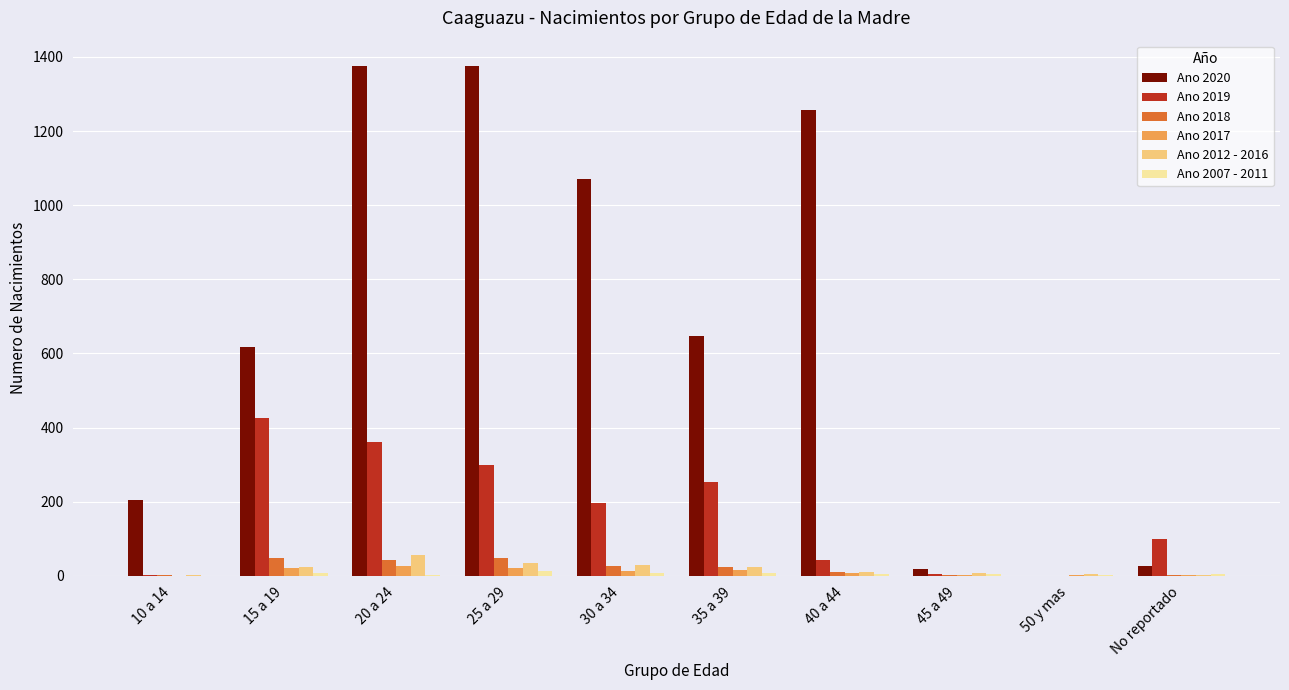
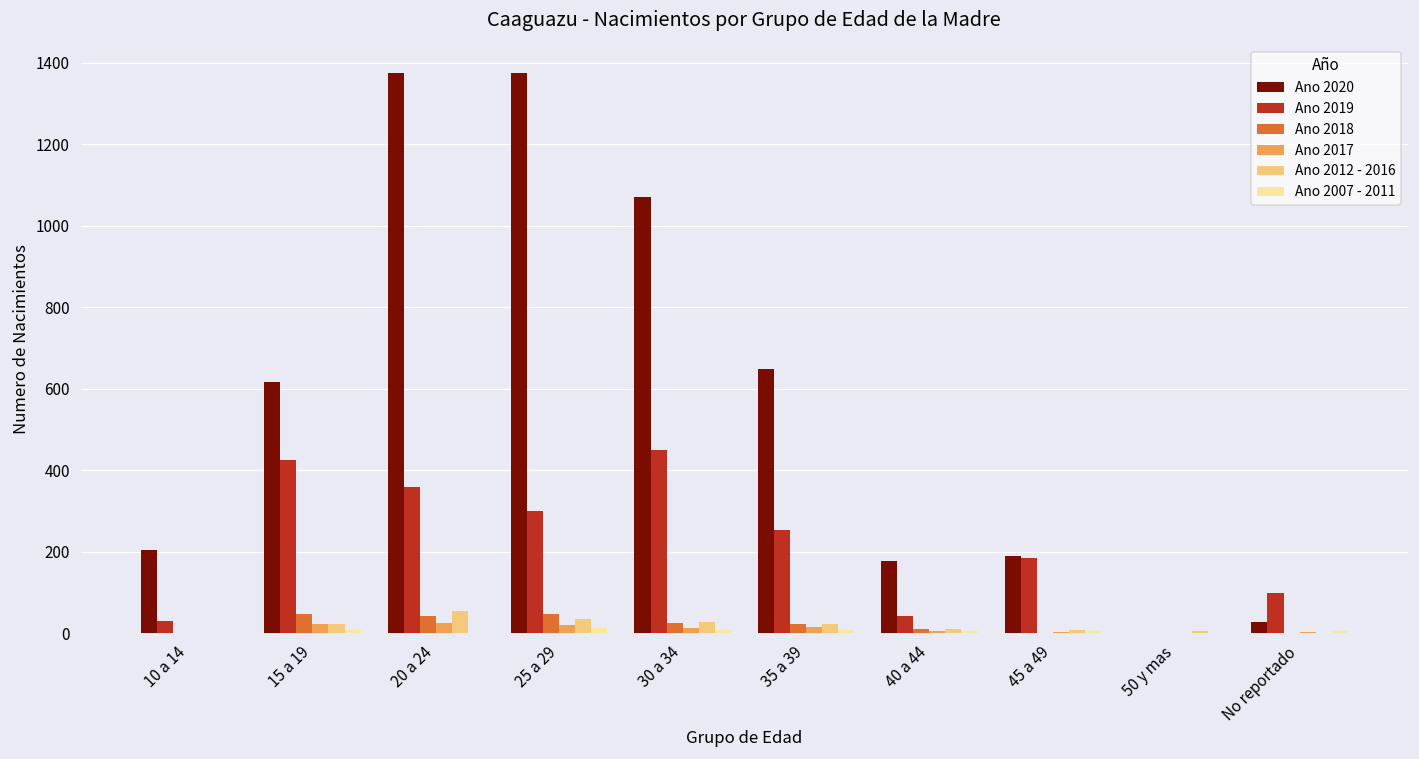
Ano 2019, 10 a 14: 0 -> 30
Ano 2019, 30 a 34: 200 -> 450
Ano 2020, 40 a 44: 1260 -> 180
Ano 2020, 45 a 49: 20 -> 190
Ano 2019, 45 a 49: 10 -> 190
